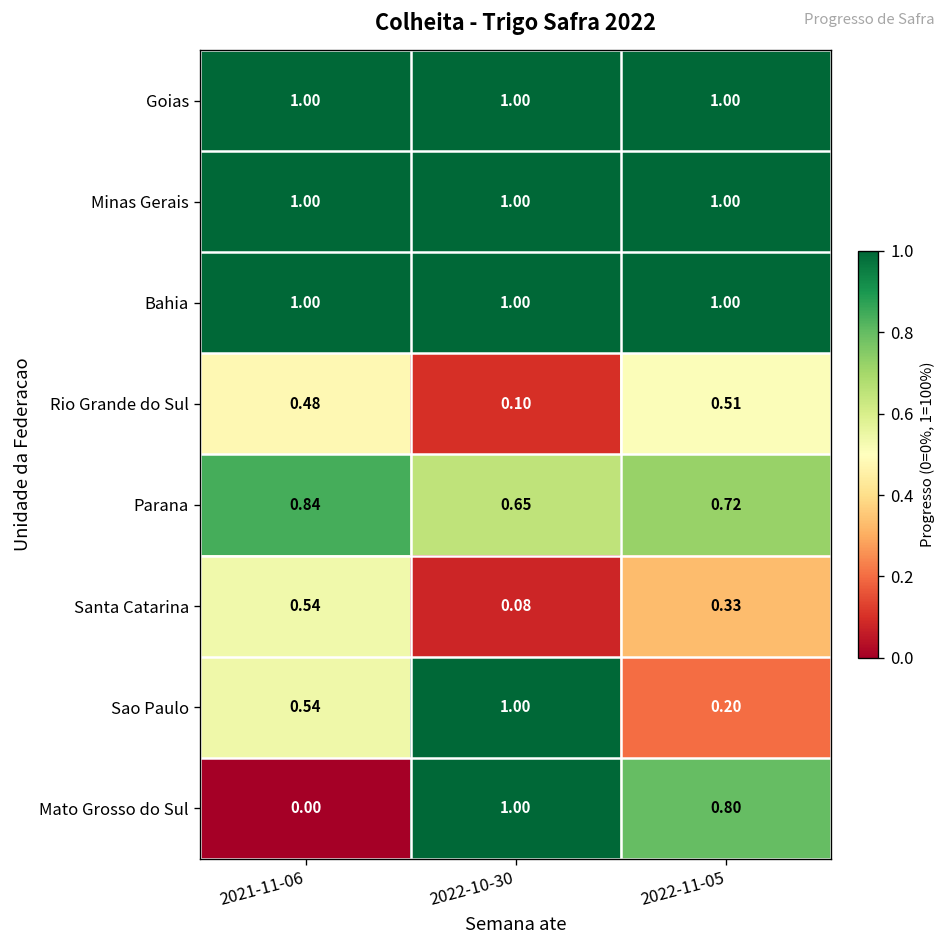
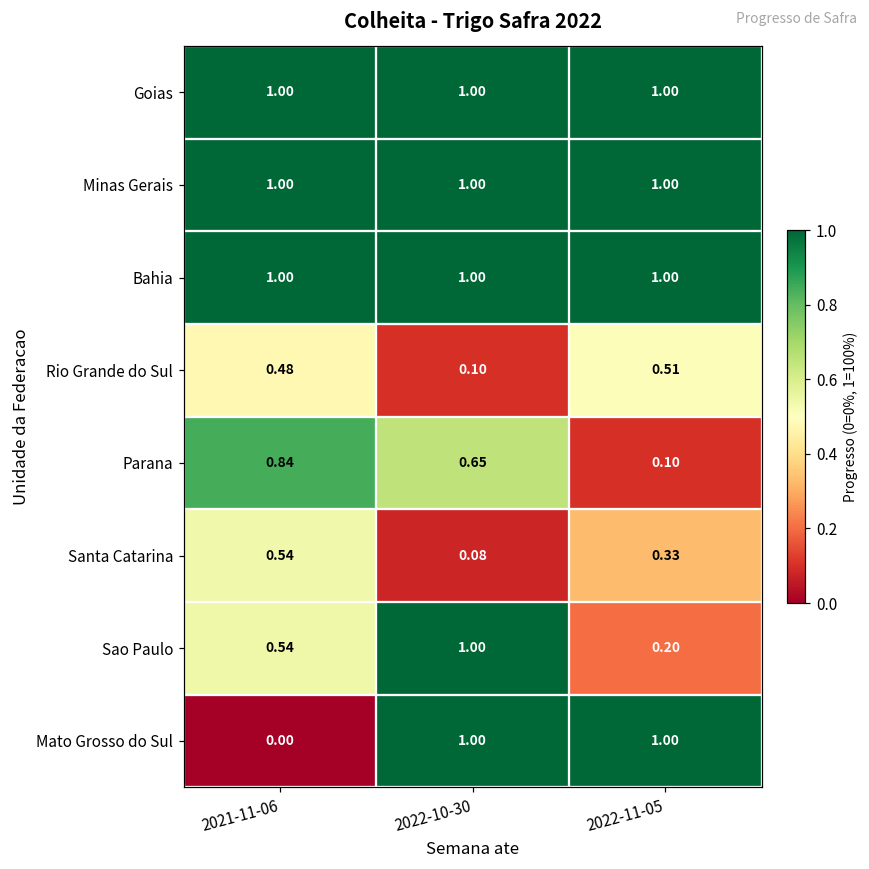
Parana, 2022-11-05: 0.72 -> 0.10
Mato Grosso do Sul, 2022-11-05: 0.80 -> 1.00
